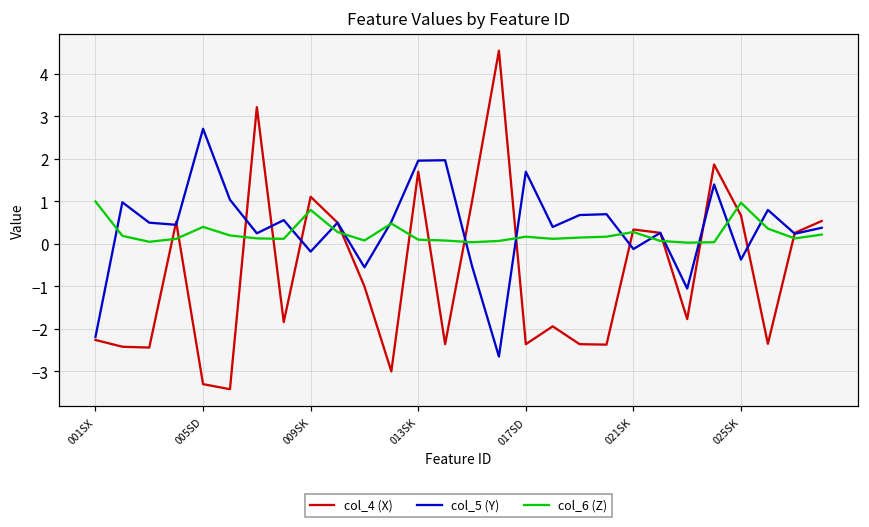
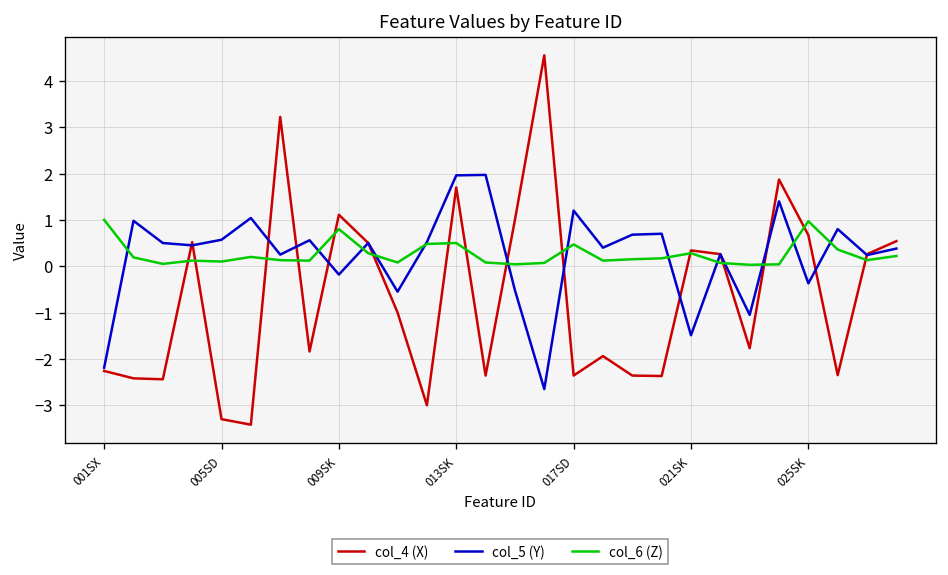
col_5 (Y), 005SD: 2.7 -> 0.6
col_6 (Z), 005SD: 0.4 -> 0.1
col_6 (Z), 013SK: 0.1 -> 0.5
col_5 (Y), 017SD: 1.7 -> 1.2
col_6 (Z), 017SD: 0.2 -> 0.5
col_5 (Y), 021SK: -0.1 -> -1.5
